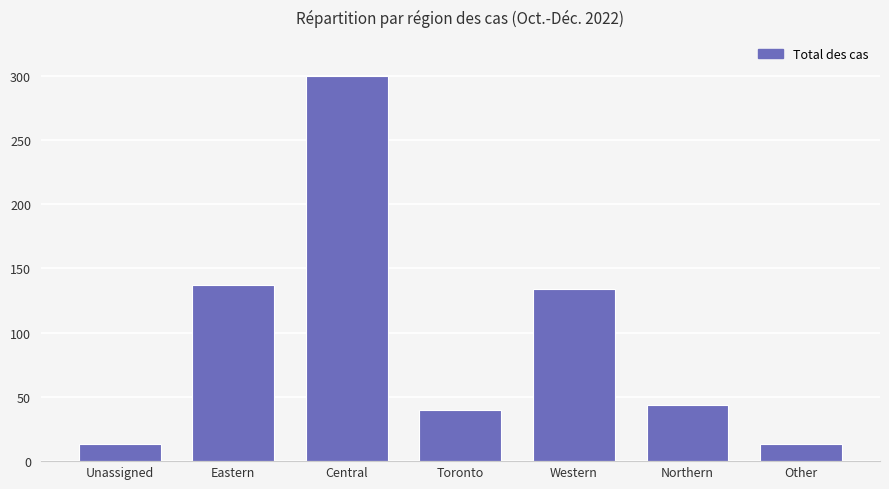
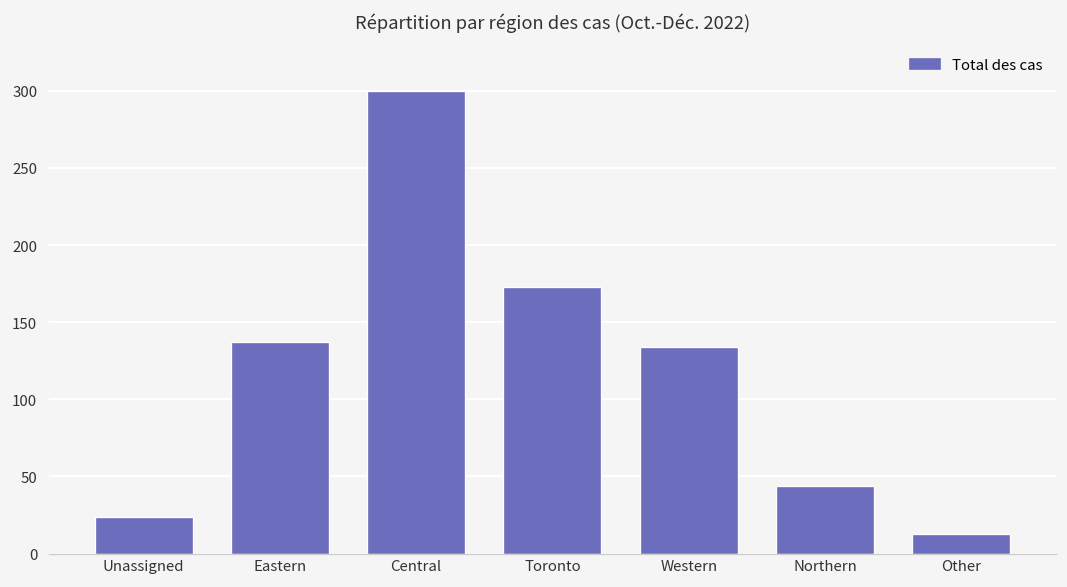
Unassigned: 13 -> 24
Toronto: 40 -> 173
